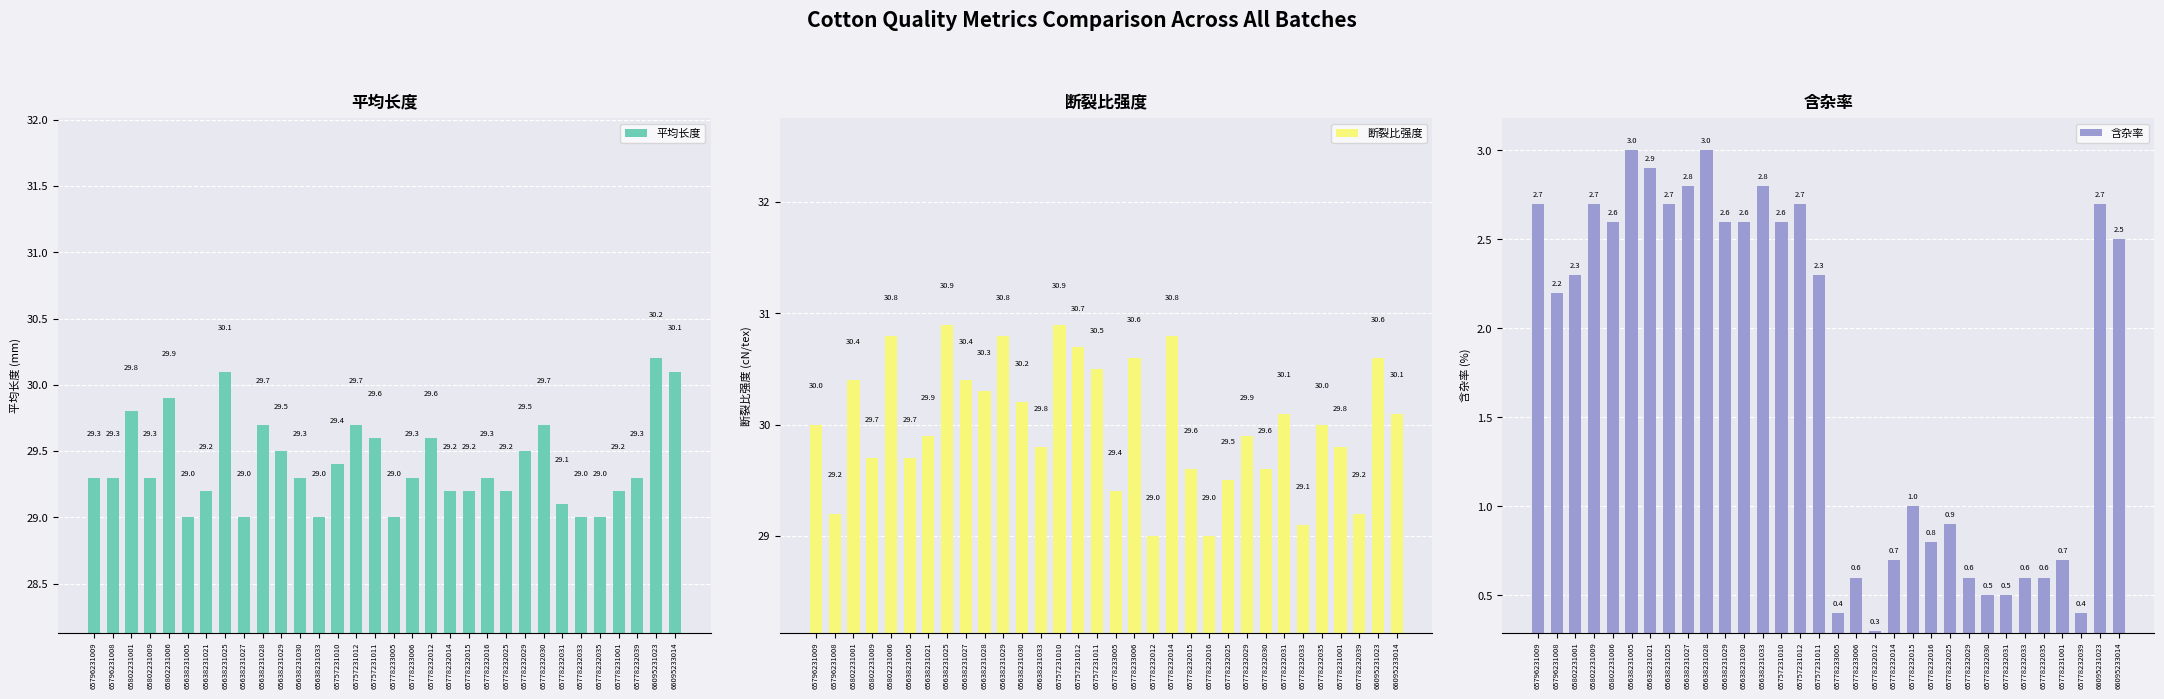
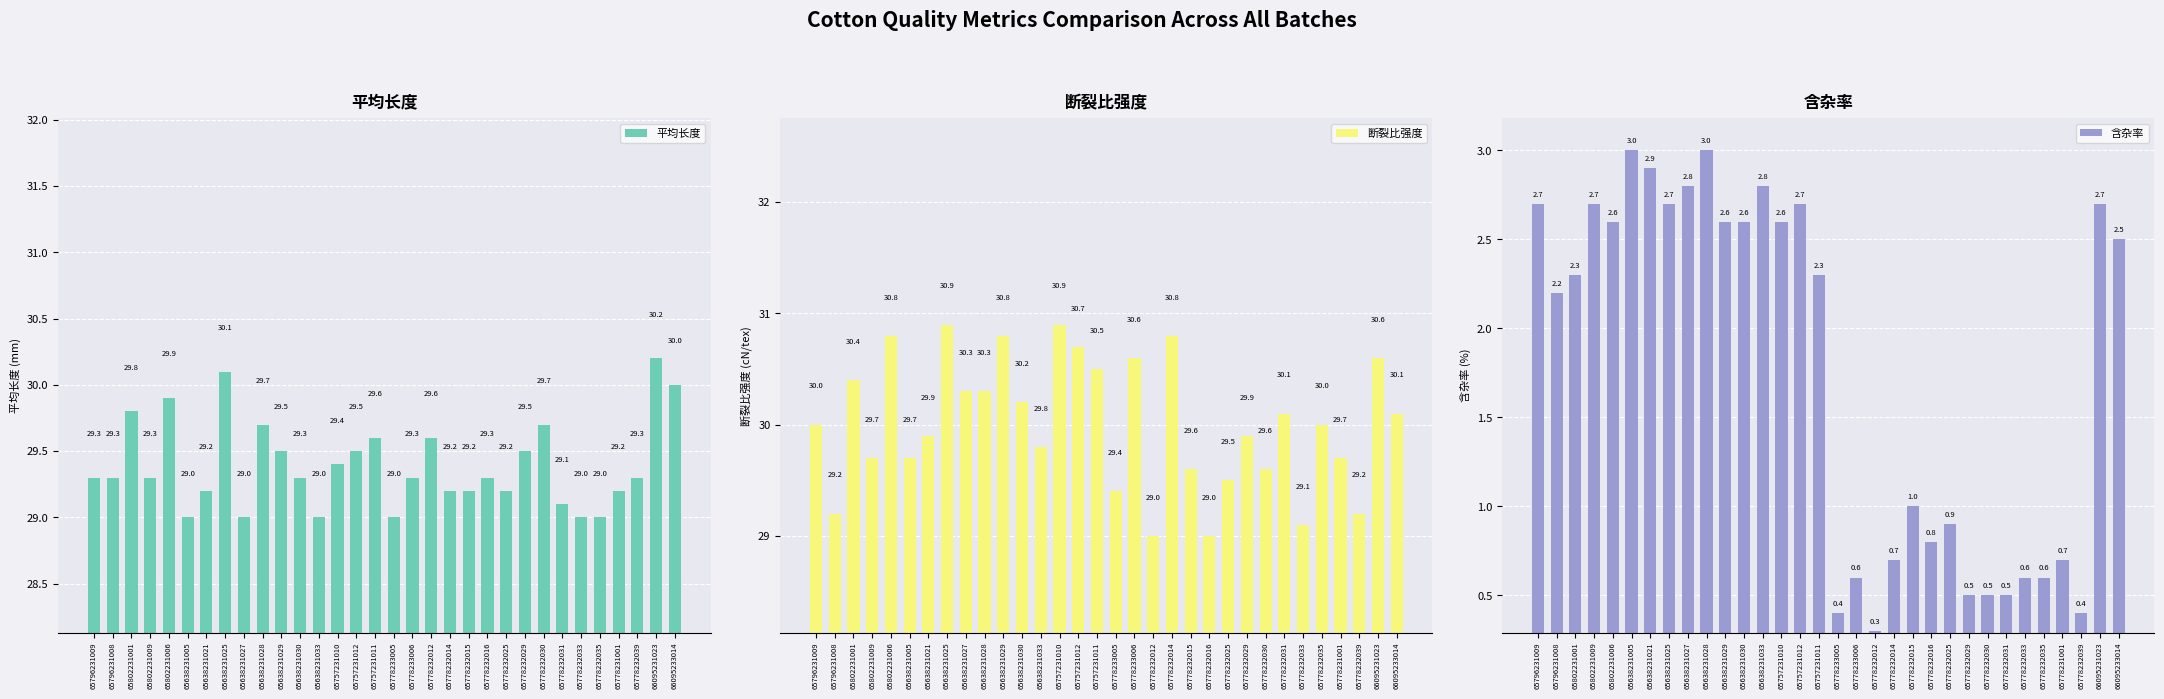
平均长度, 65757231012: 29.7 -> 29.5
平均长度, 66095233014: 30.1 -> 30.0
断裂比强度, 65638231027: 30.4 -> 30.3
断裂比强度, 65778231001: 29.8 -> 29.7
含杂率, 65778232029: 0.6 -> 0.5
